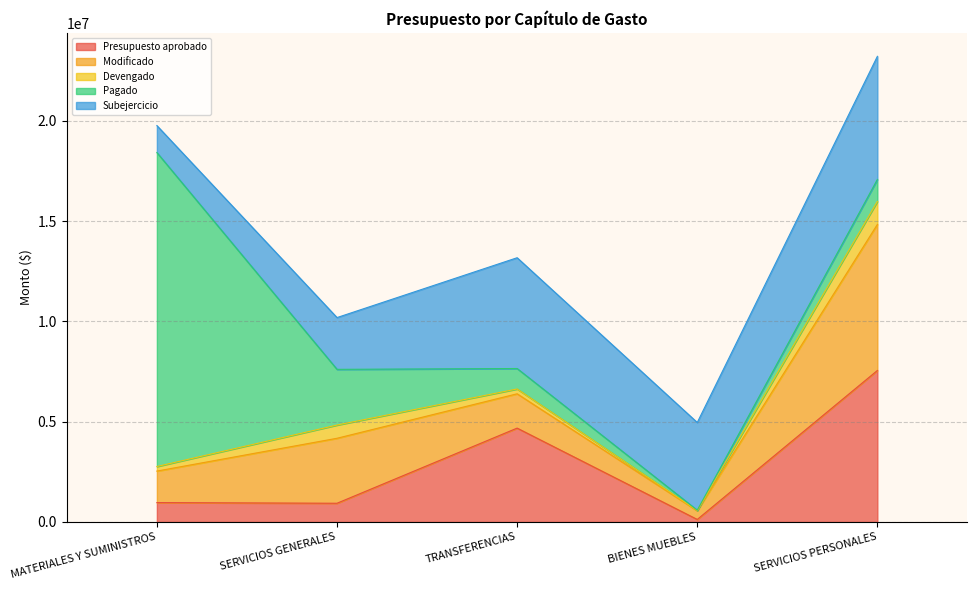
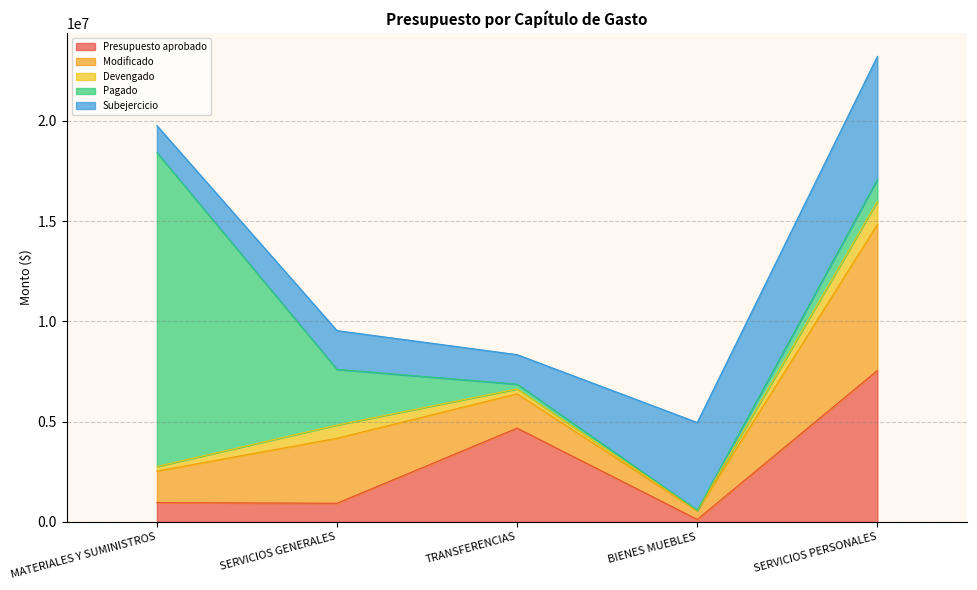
Subejercicio, SERVICIOS GENERALES: 2600000 -> 1900000
Pagado, TRANSFERENCIAS: 1000000 -> 200000
Subejercicio, TRANSFERENCIAS: 5500000 -> 1500000
